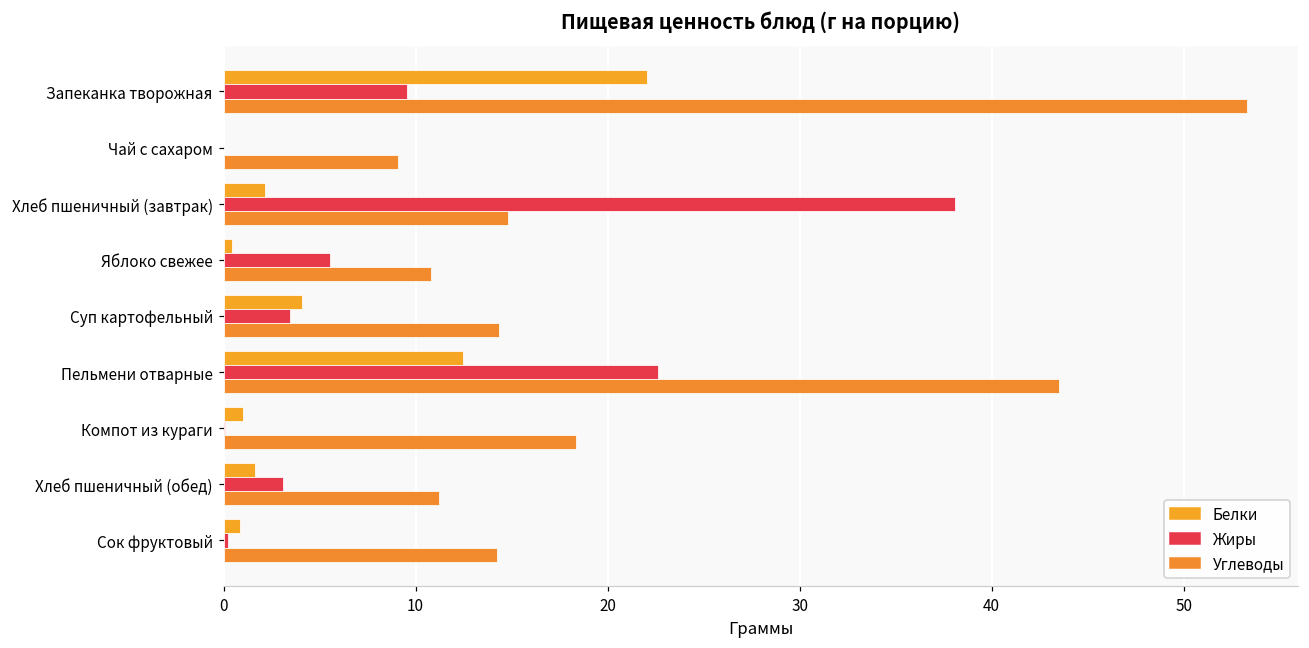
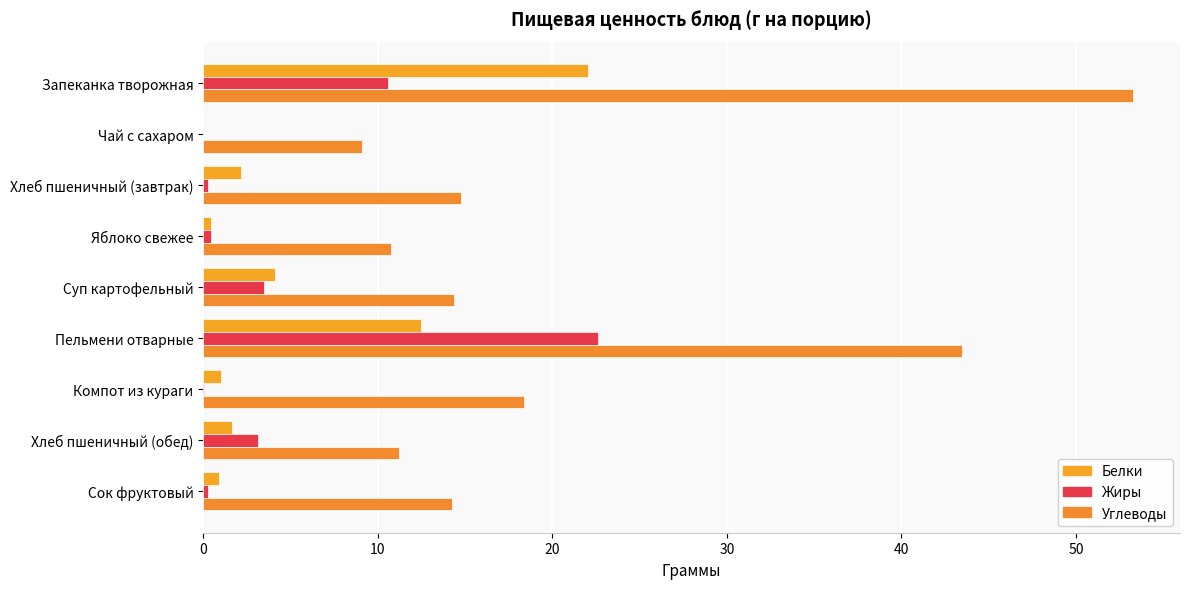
Жиры, Запеканка творожная: 9.6 -> 10.6
Жиры, Хлеб пшеничный (завтрак): 38.1 -> 0.3
Жиры, Яблоко свежее: 5.5 -> 0.4
